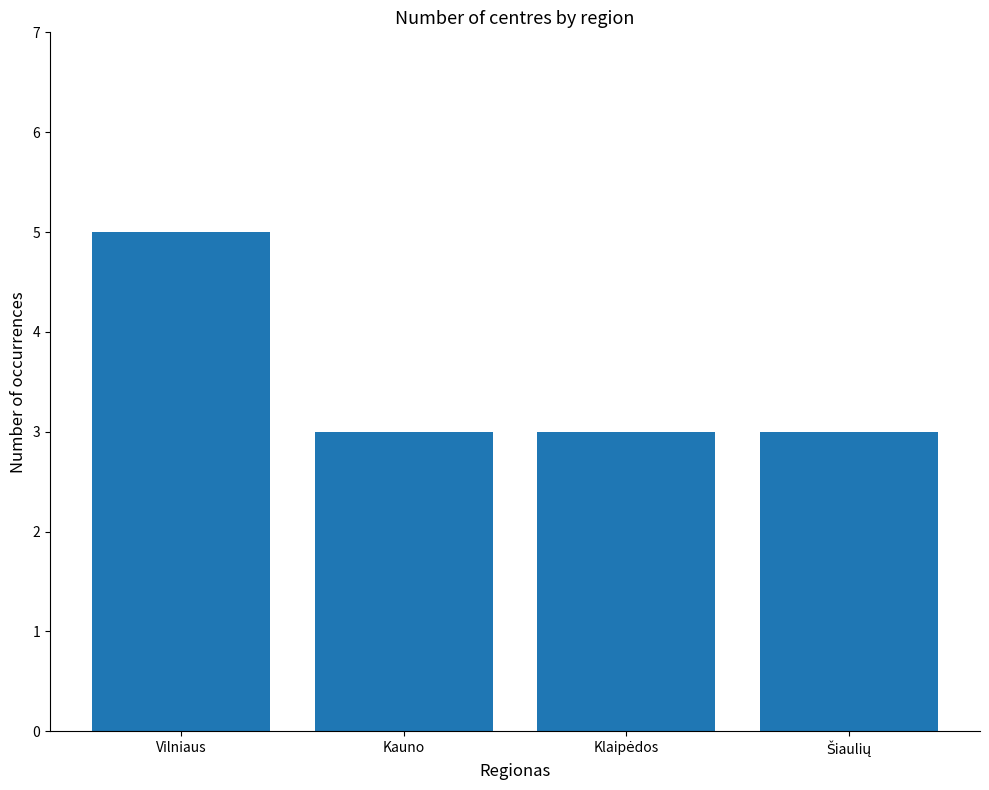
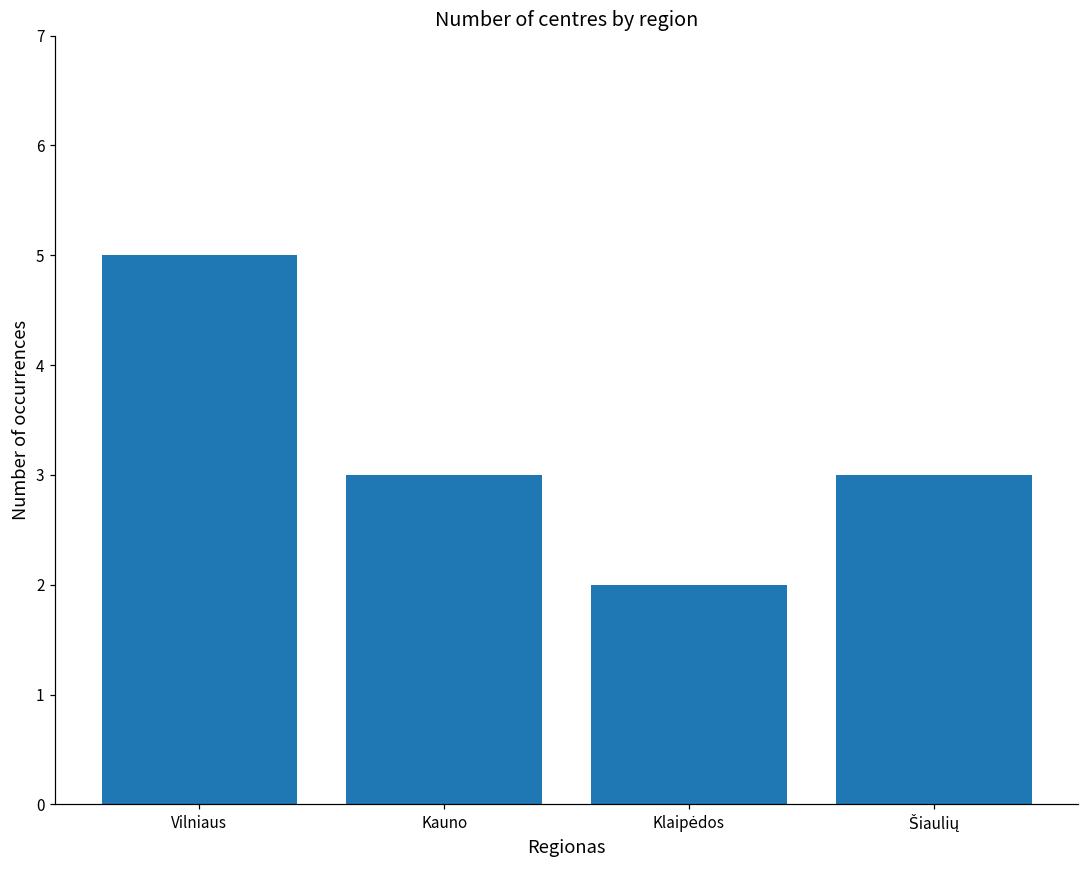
Klaipėdos: 3 -> 2
